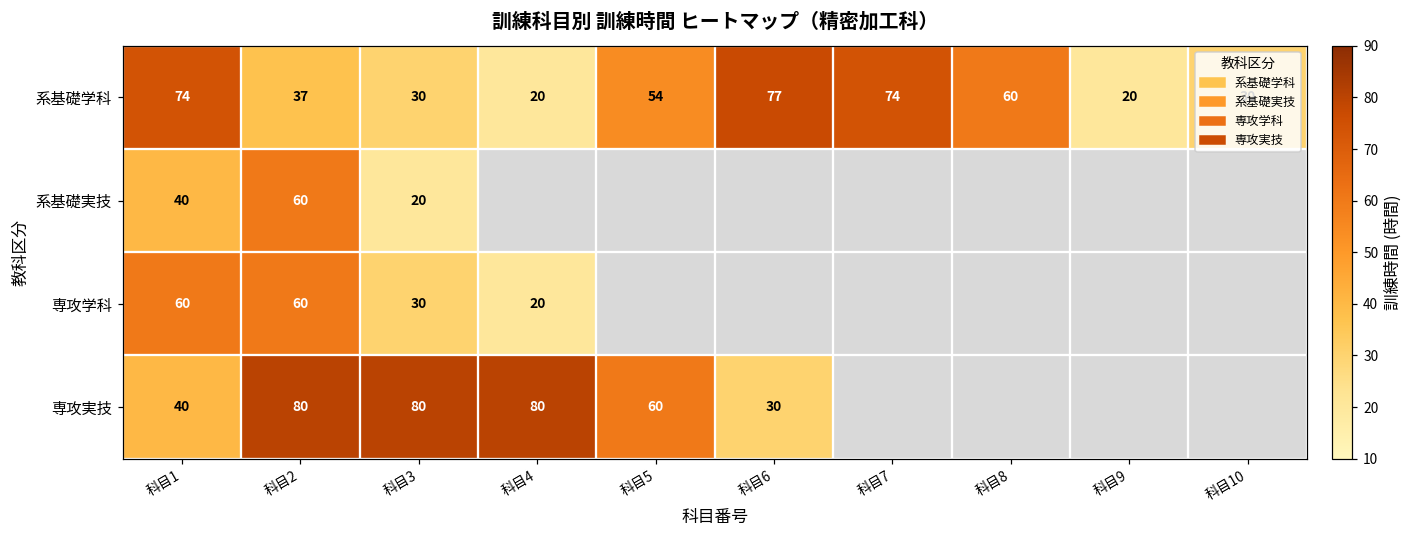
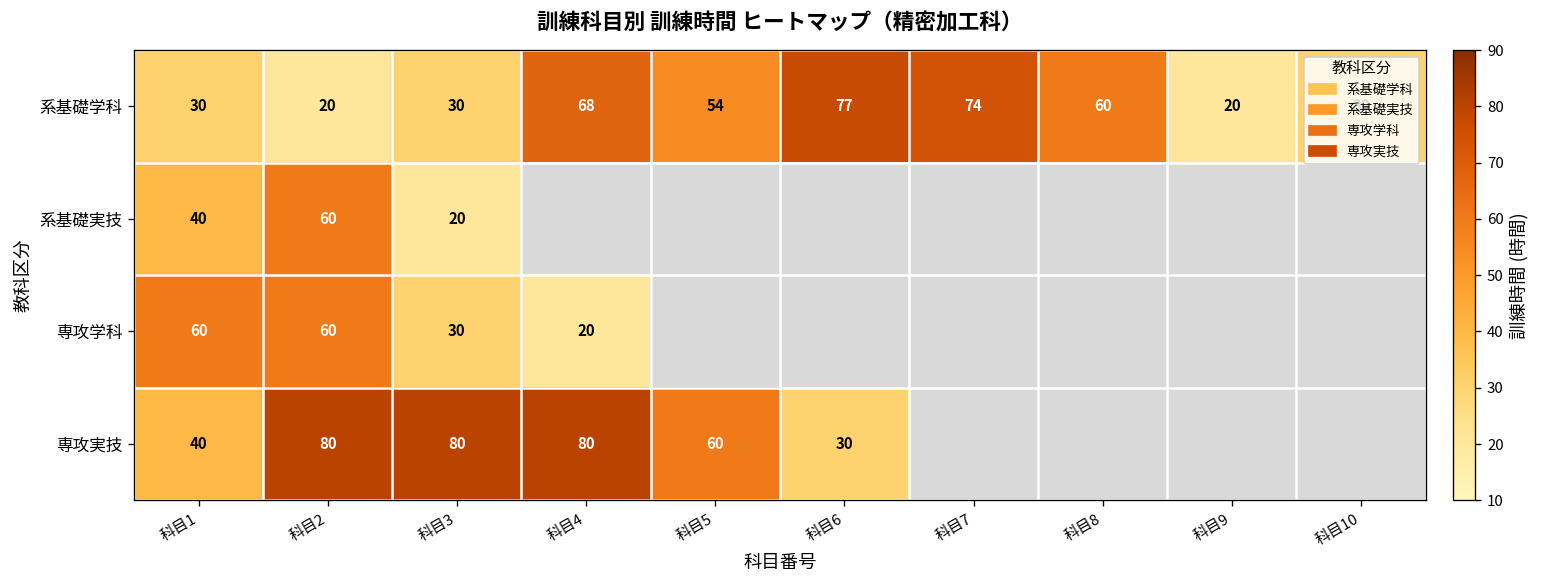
系基礎学科, 科目1: 74 -> 30
系基礎学科, 科目2: 37 -> 20
系基礎学科, 科目4: 20 -> 68
